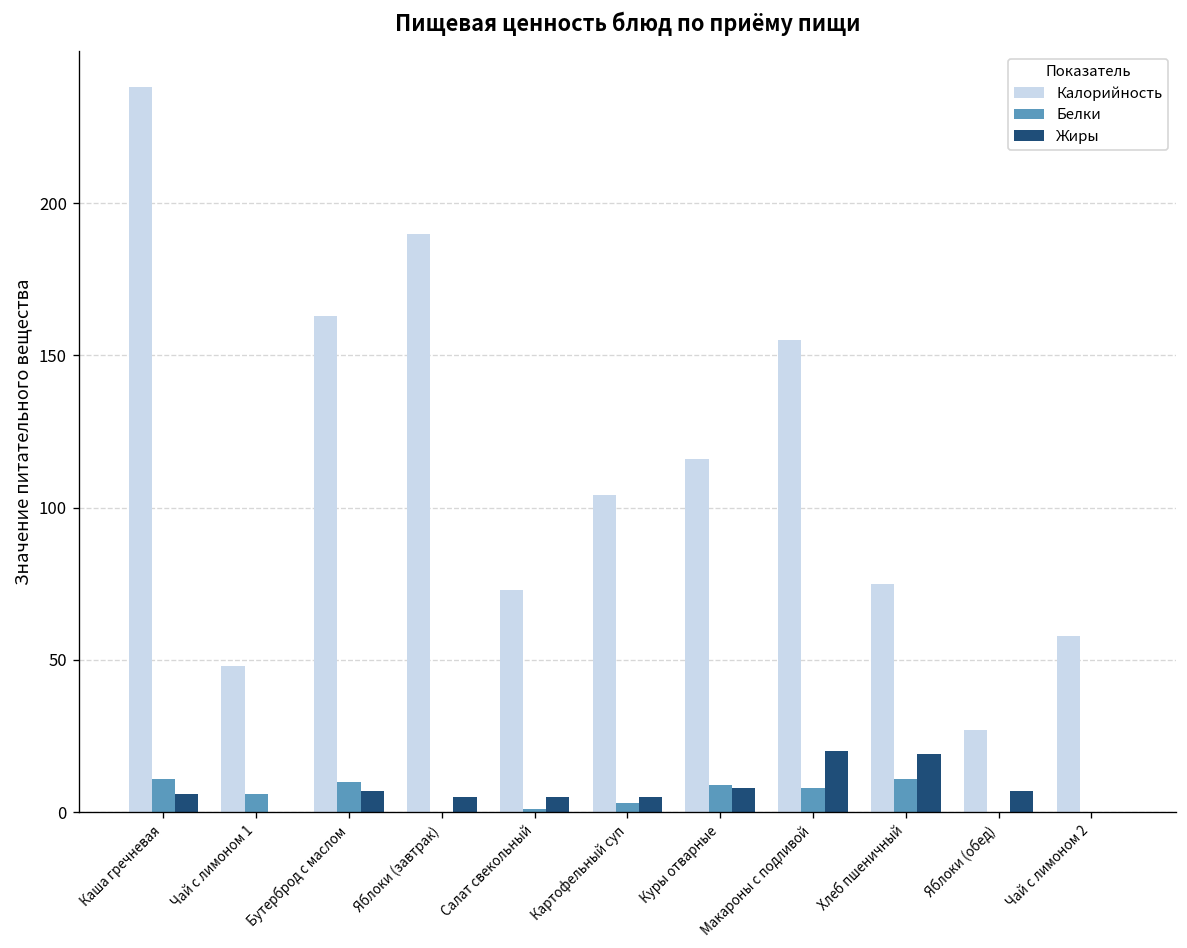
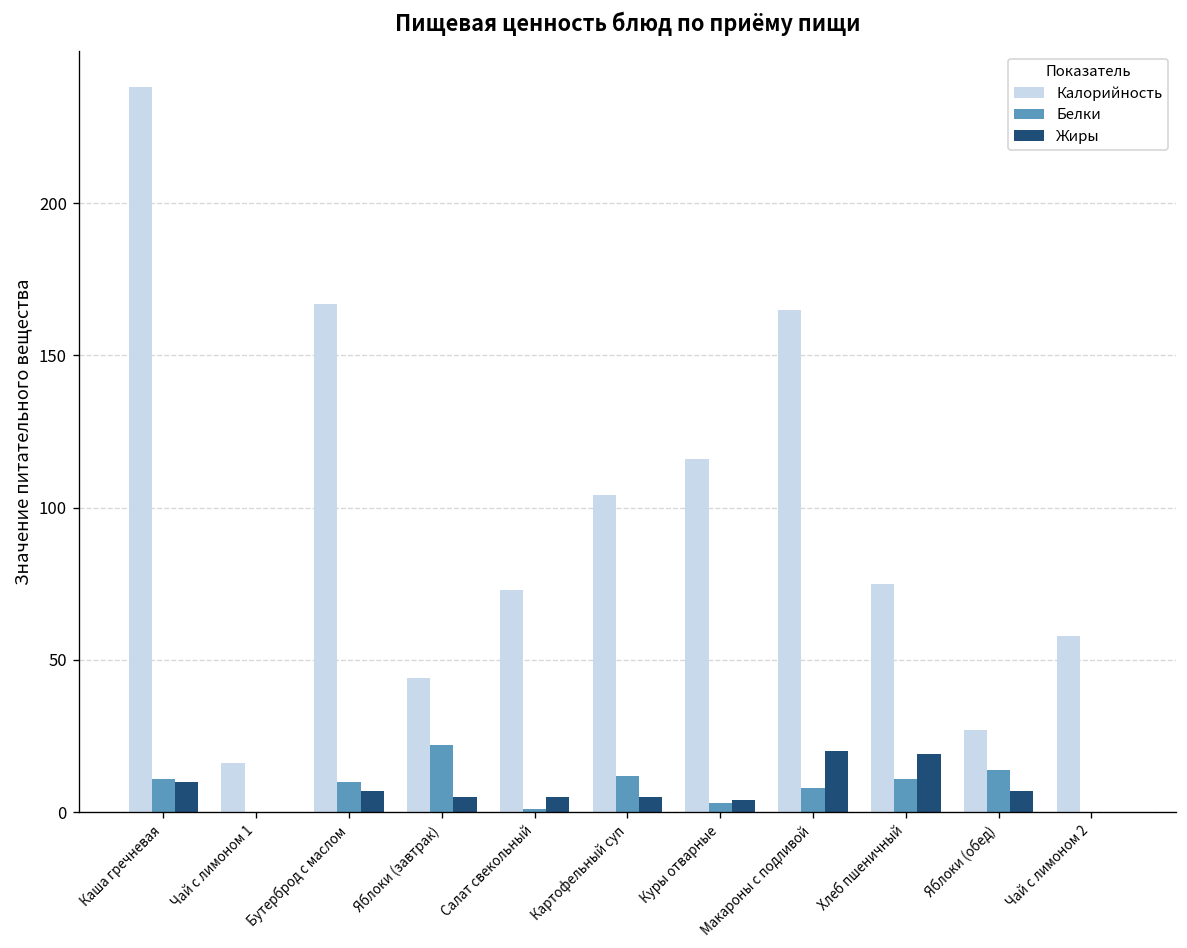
Жиры, Каша гречневая: 6 -> 10
Калорийность, Чай с лимоном 1: 48 -> 16
Белки, Чай с лимоном 1: 6 -> 0
Калорийность, Бутерброд с маслом: 163 -> 167
Калорийность, Яблоки (завтрак): 190 -> 44
Белки, Яблоки (завтрак): 0 -> 22
Белки, Картофельный суп: 3 -> 12
Белки, Куры отварные: 9 -> 3
Жиры, Куры отварные: 8 -> 4
Калорийность, Макароны с подливой: 155 -> 165
Белки, Яблоки (обед): 0 -> 14
